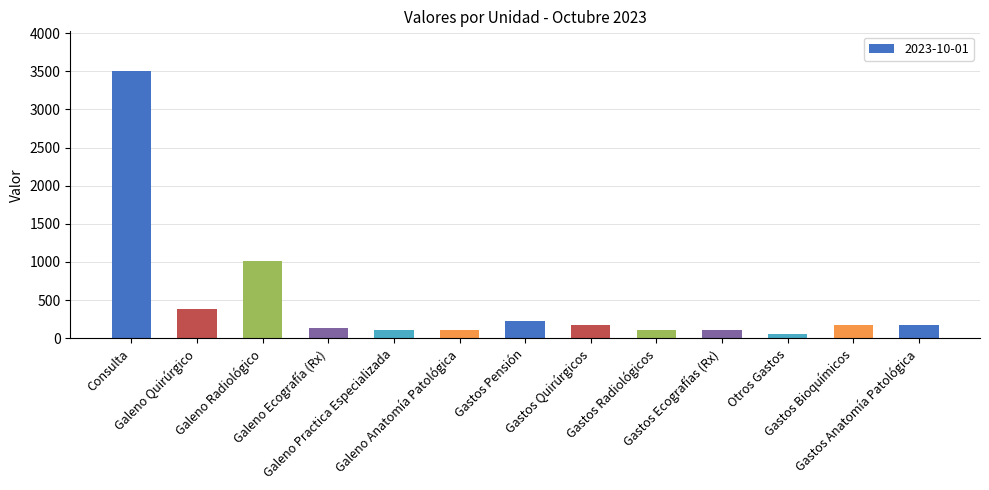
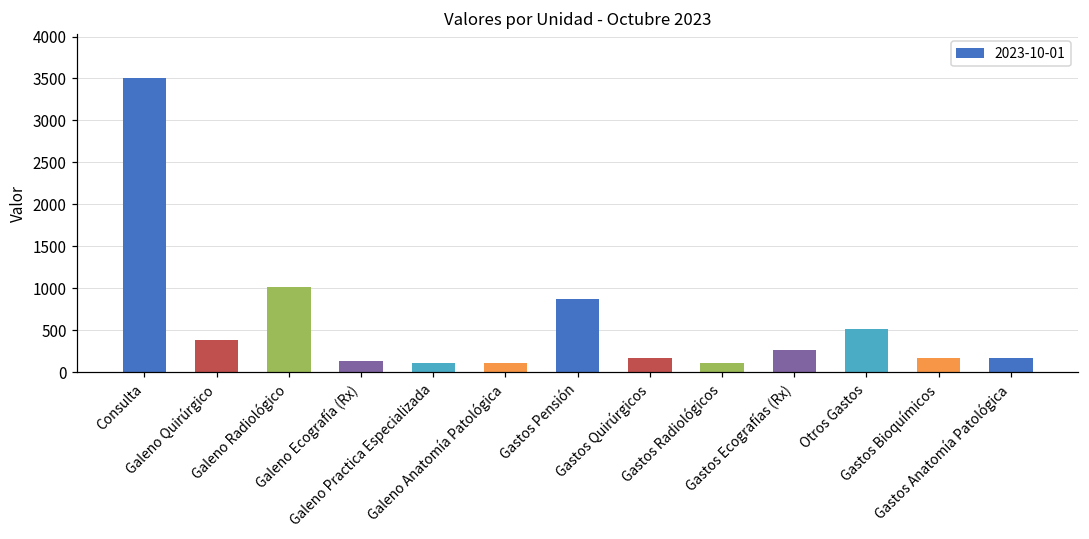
Gastos Pensión: 200 -> 900
Gastos Ecografías (Rx): 100 -> 300
Otros Gastos: 100 -> 500
